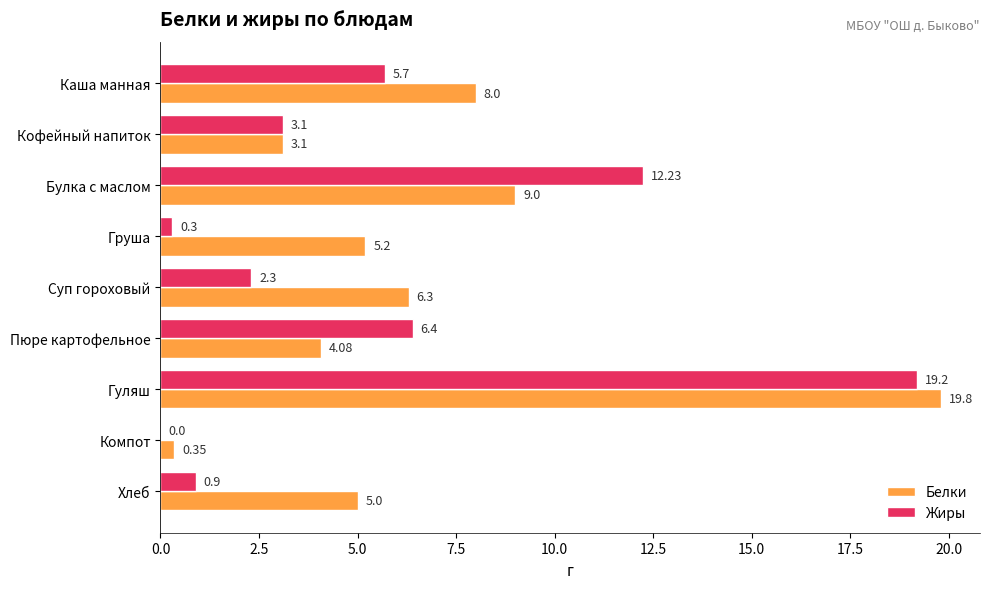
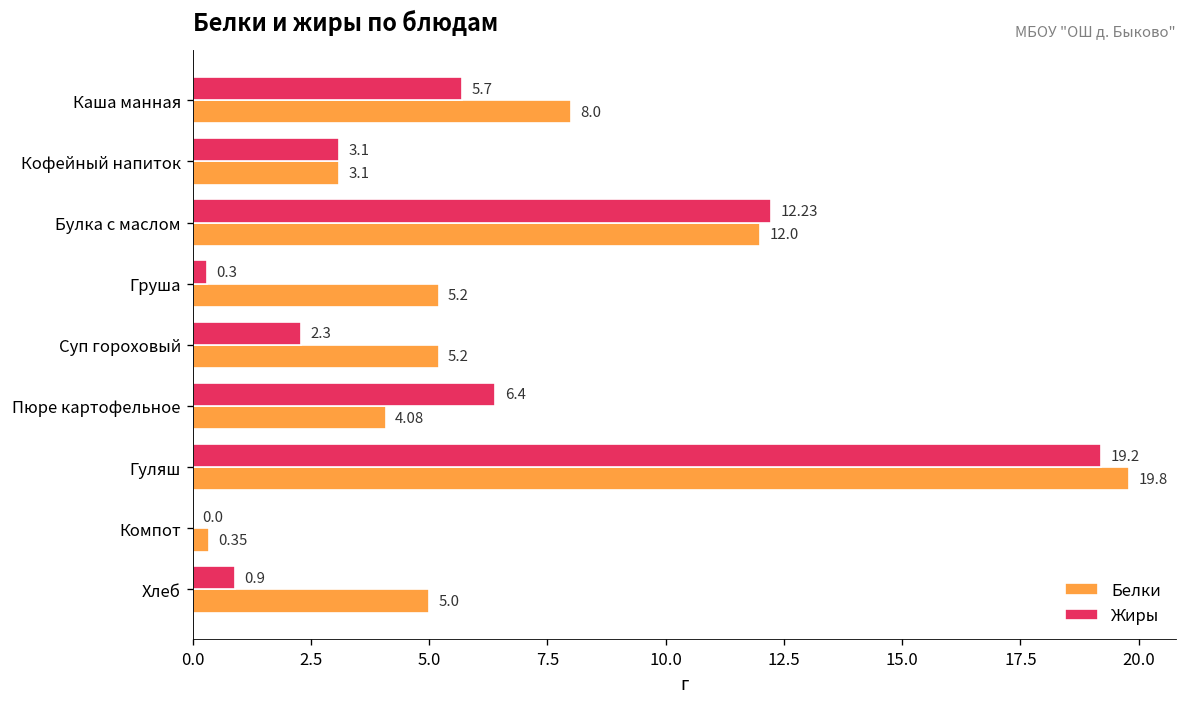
Белки, Булка с маслом: 9.0 -> 12.0
Белки, Суп гороховый: 6.3 -> 5.2
